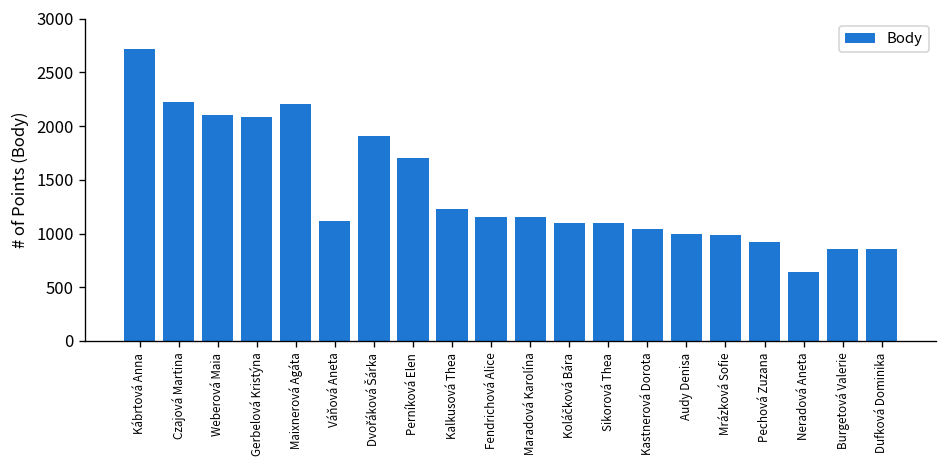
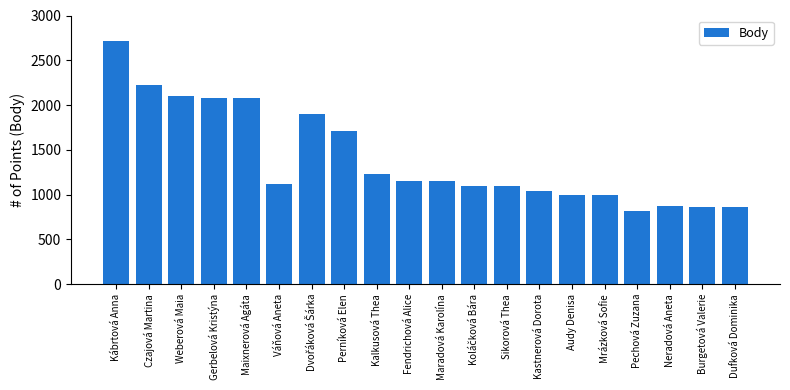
Maixnerová Agáta: 2200 -> 2100
Pechová Zuzana: 900 -> 800
Neradová Aneta: 600 -> 900
